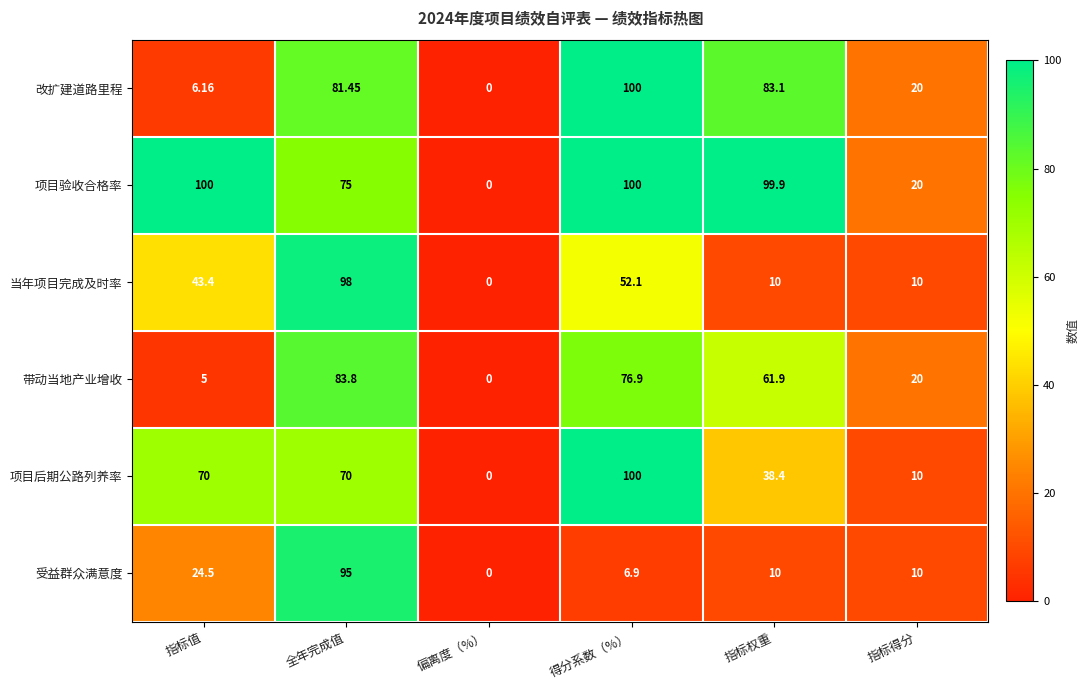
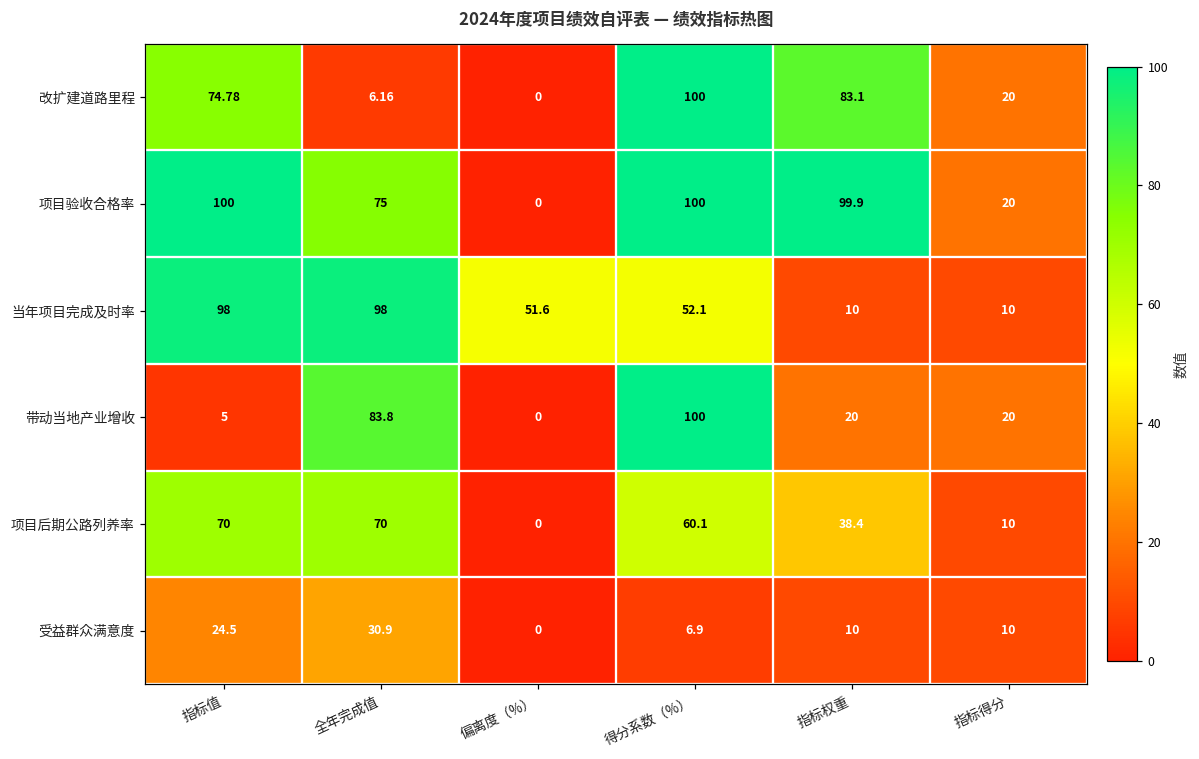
改扩建道路里程, 指标值: 6.16 -> 74.78
改扩建道路里程, 全年完成值: 81.45 -> 6.16
当年项目完成及时率, 指标值: 43.4 -> 98
当年项目完成及时率, 偏离度（%）: 0 -> 51.6
带动当地产业增收, 得分系数（%）: 76.9 -> 100
带动当地产业增收, 指标权重: 61.9 -> 20
项目后期公路列养率, 得分系数（%）: 100 -> 60.1
受益群众满意度, 全年完成值: 95 -> 30.9
